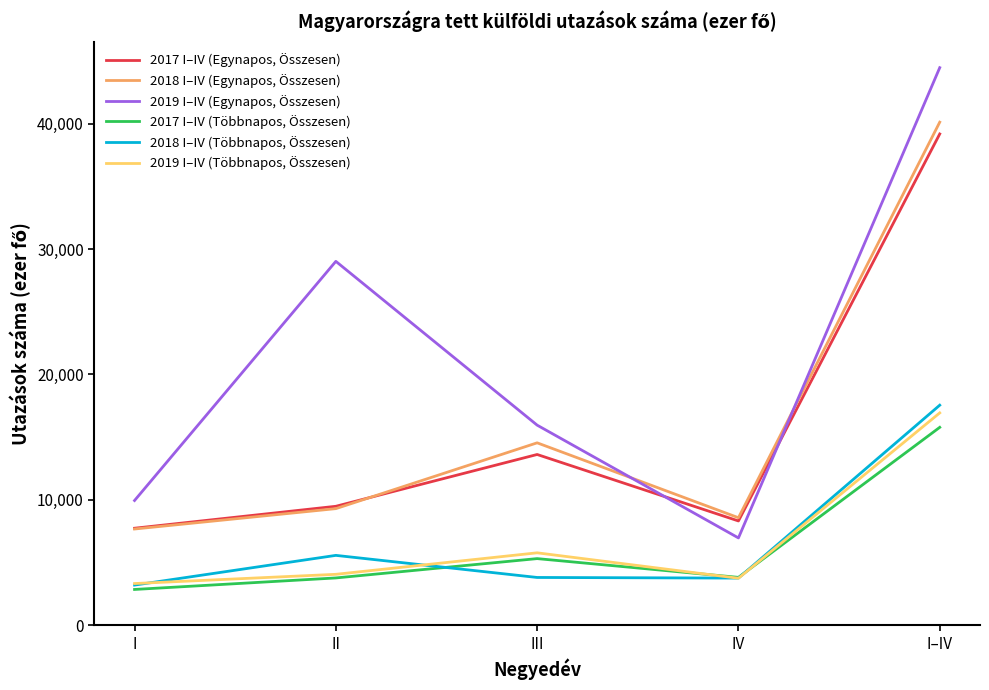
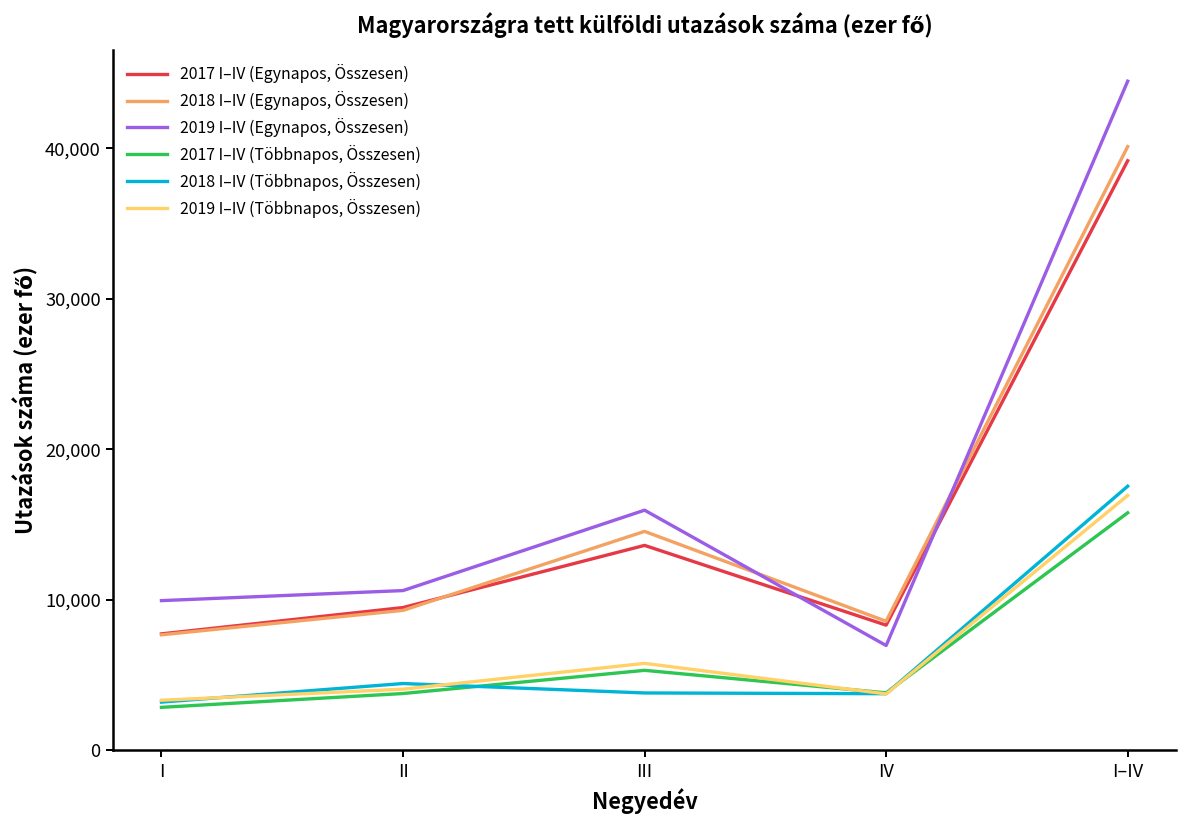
2019 I–IV (Egynapos, Összesen), II: 29,000 -> 10,600
2018 I–IV (Többnapos, Összesen), II: 5,600 -> 4,400
